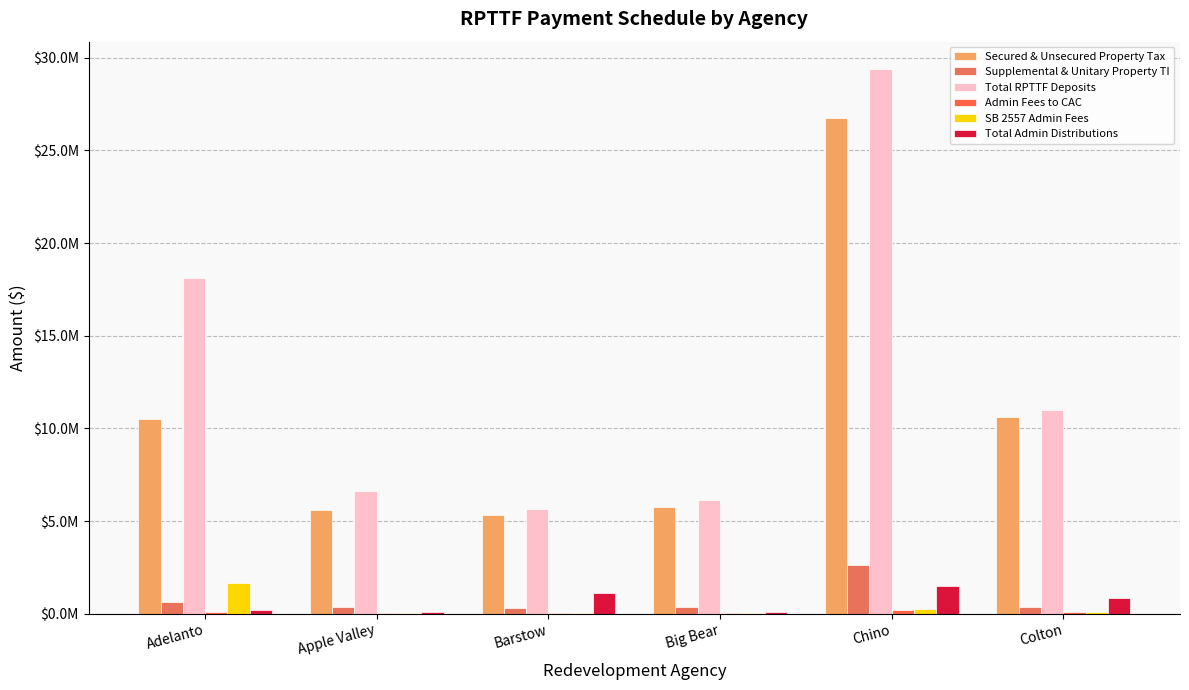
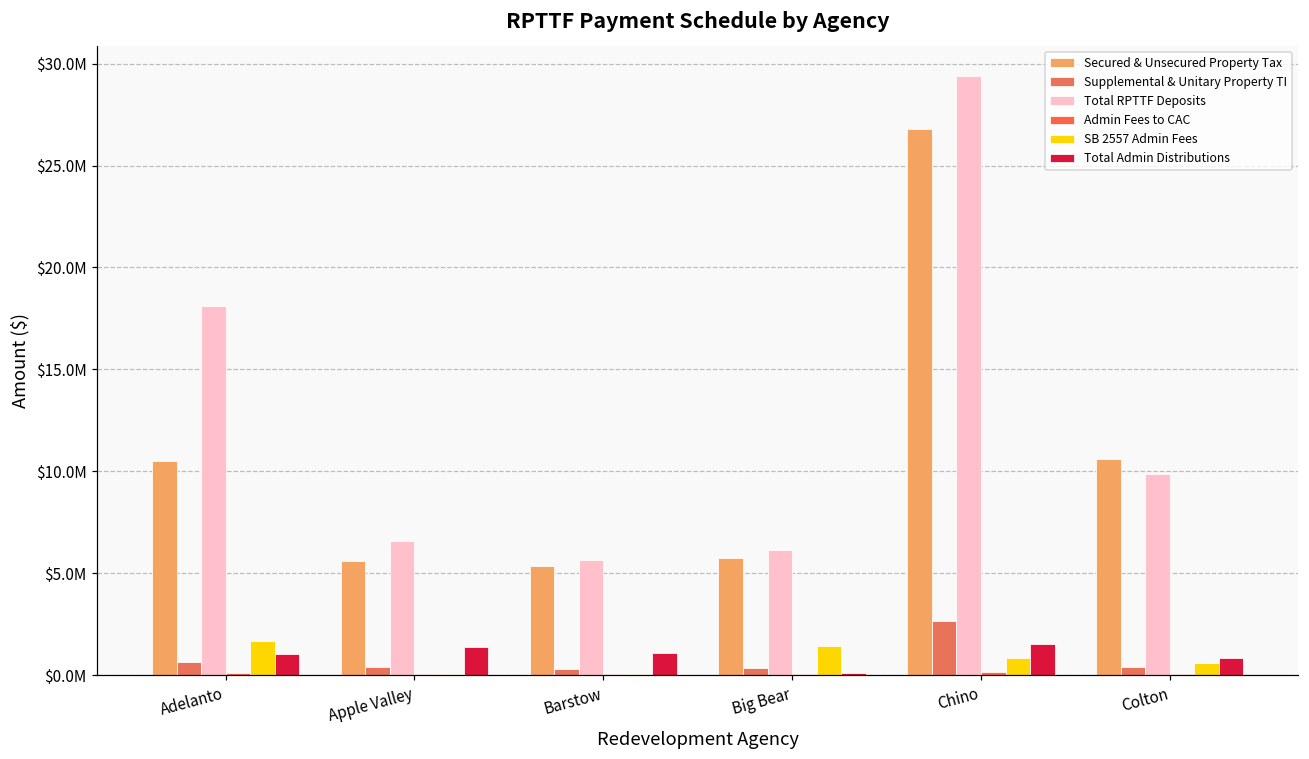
Total Admin Distributions, Adelanto: $200000 -> $1000000
Total Admin Distributions, Apple Valley: $100000 -> $1400000
SB 2557 Admin Fees, Big Bear: $100000 -> $1400000
SB 2557 Admin Fees, Chino: $200000 -> $900000
Total RPTTF Deposits, Colton: $11000000 -> $9900000
SB 2557 Admin Fees, Colton: $100000 -> $600000
